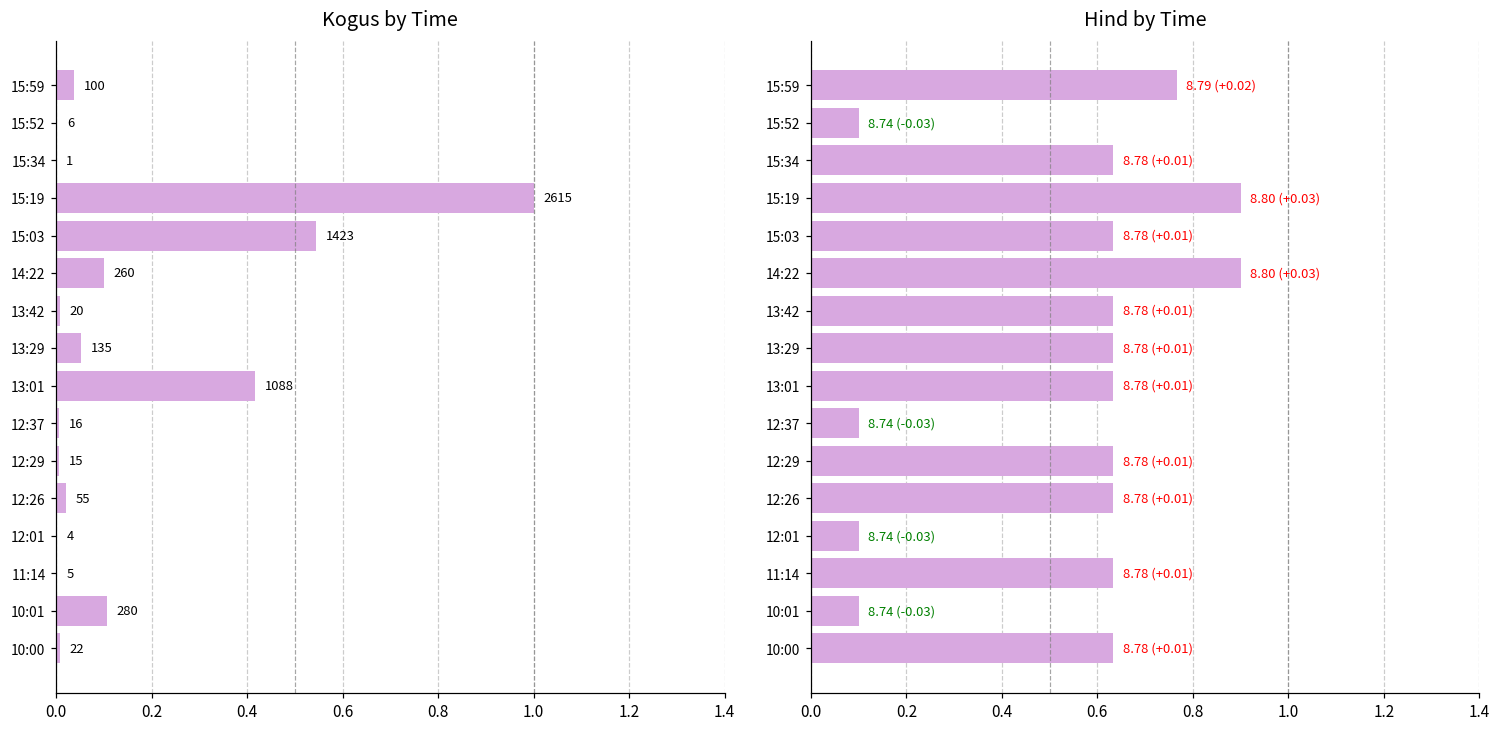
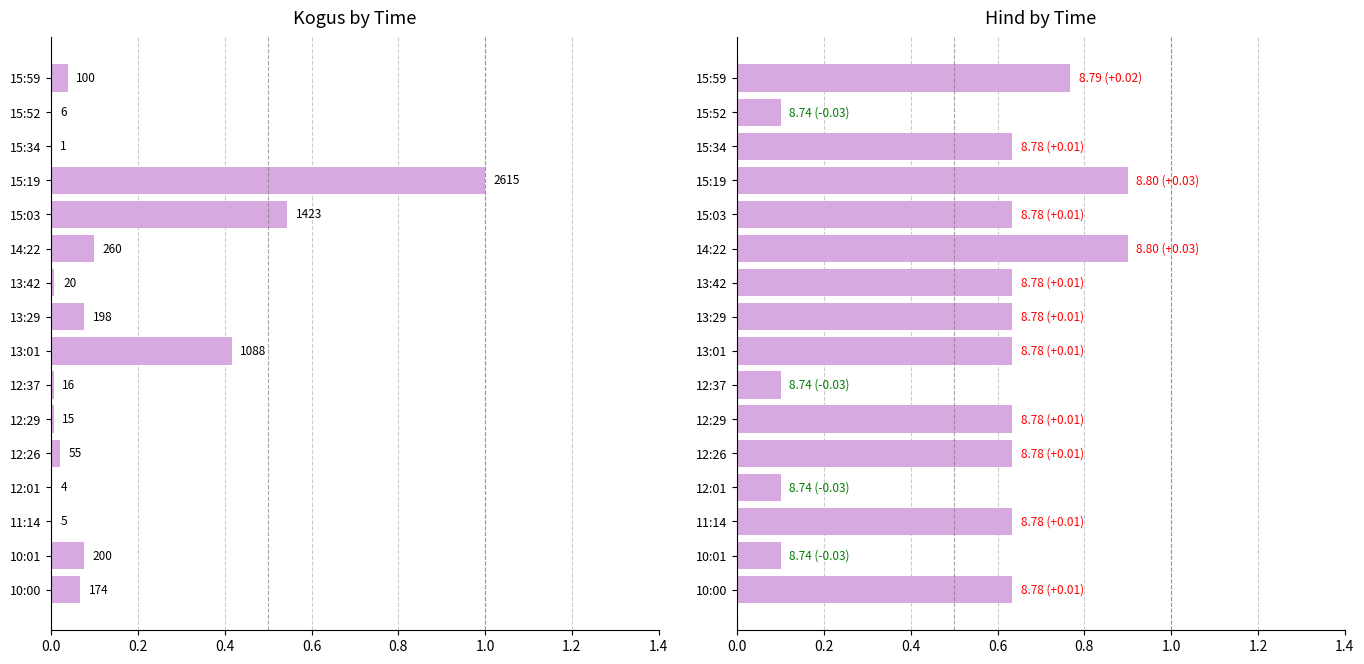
Kogus by Time, 13:29: 135 -> 198
Kogus by Time, 10:01: 280 -> 200
Kogus by Time, 10:00: 22 -> 174
